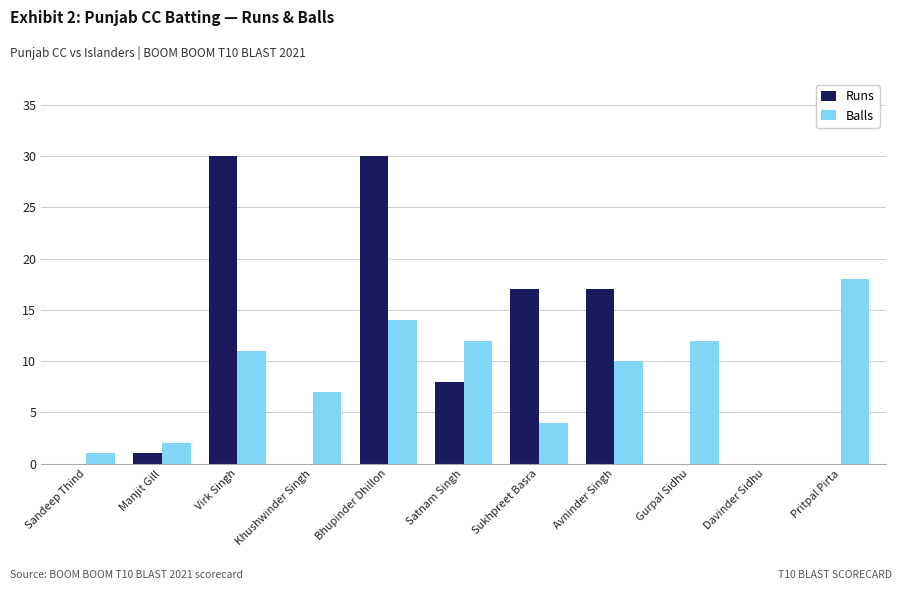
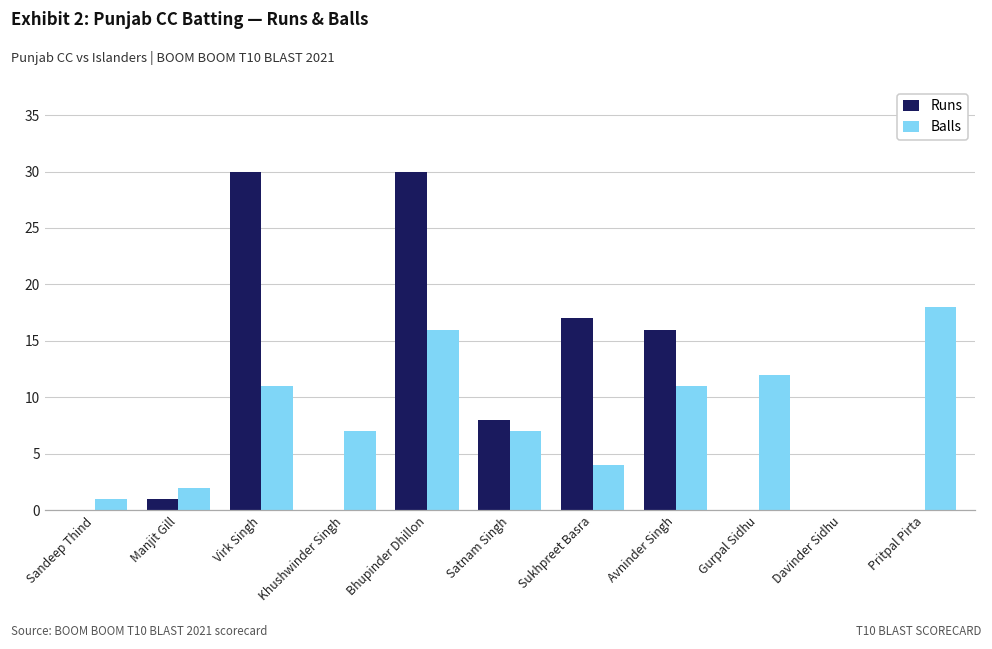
Balls, Bhupinder Dhillon: 14 -> 16
Balls, Satnam Singh: 12 -> 7
Runs, Avninder Singh: 17 -> 16
Balls, Avninder Singh: 10 -> 11
